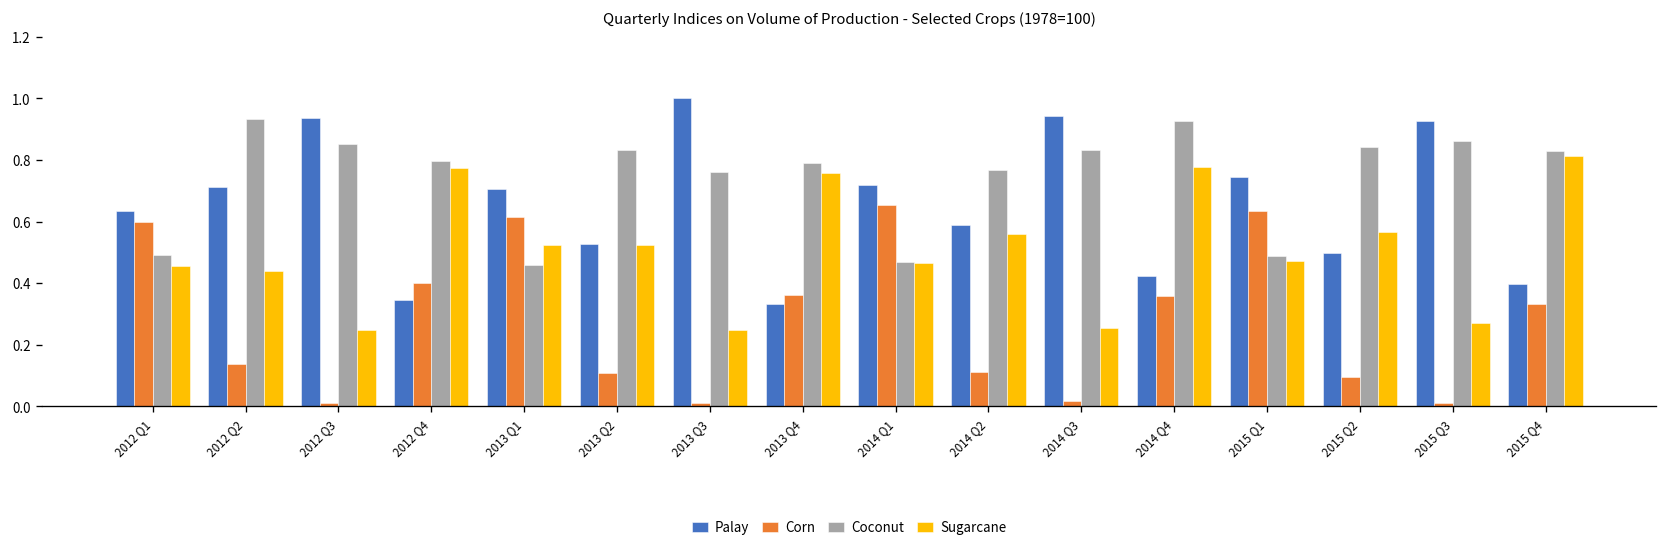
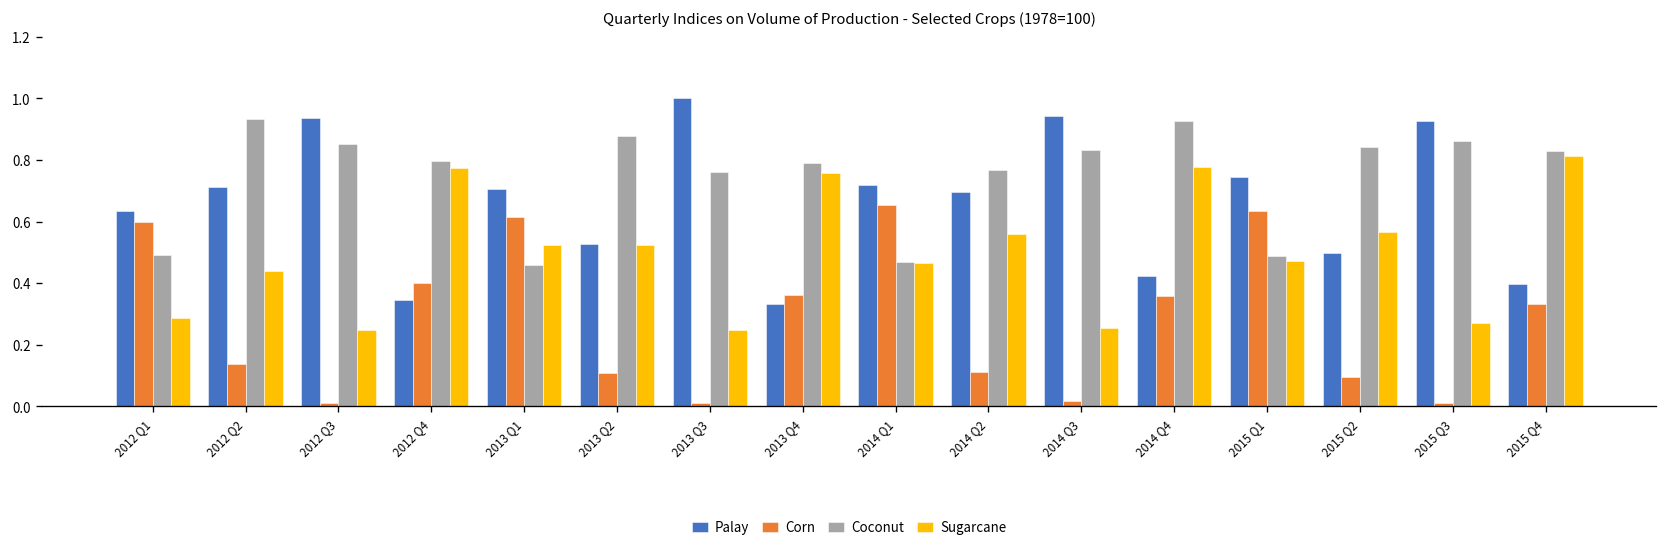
Sugarcane, 2012 Q1: 0.45 -> 0.29
Coconut, 2013 Q2: 0.83 -> 0.88
Palay, 2014 Q2: 0.59 -> 0.70
